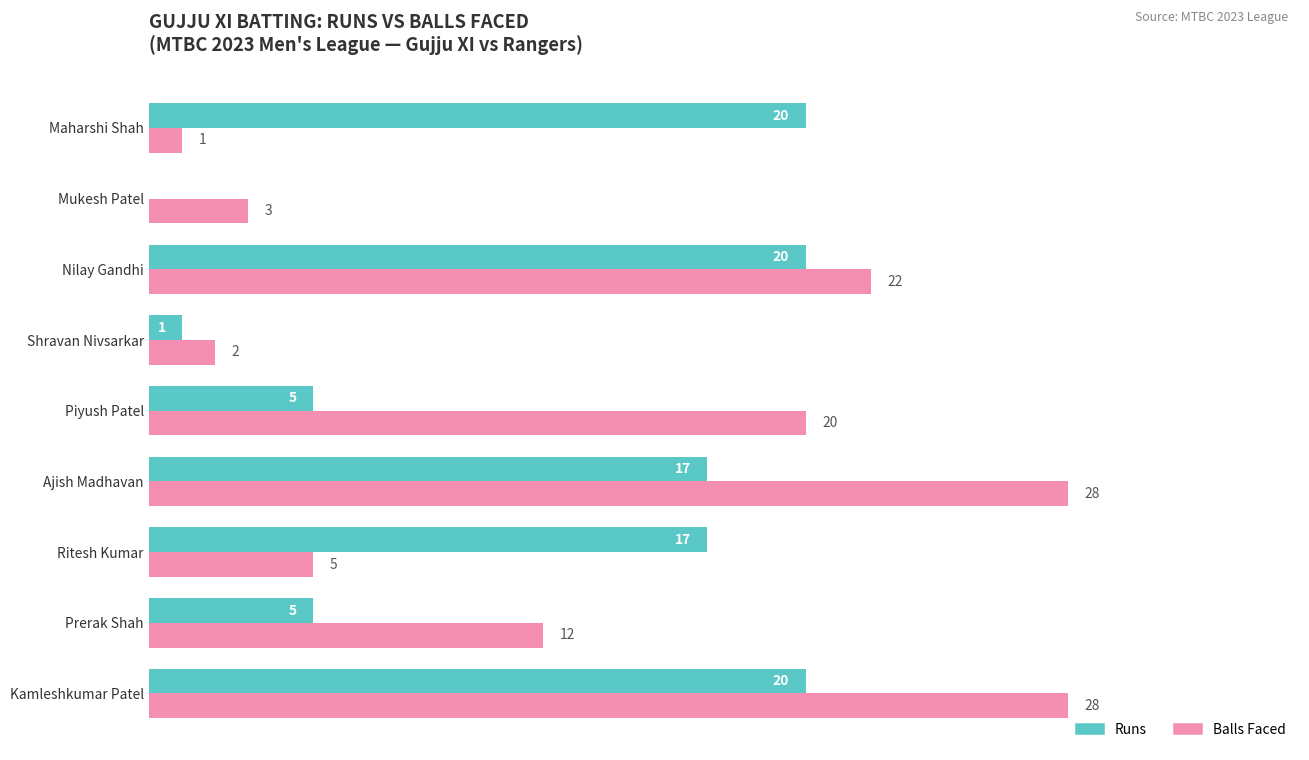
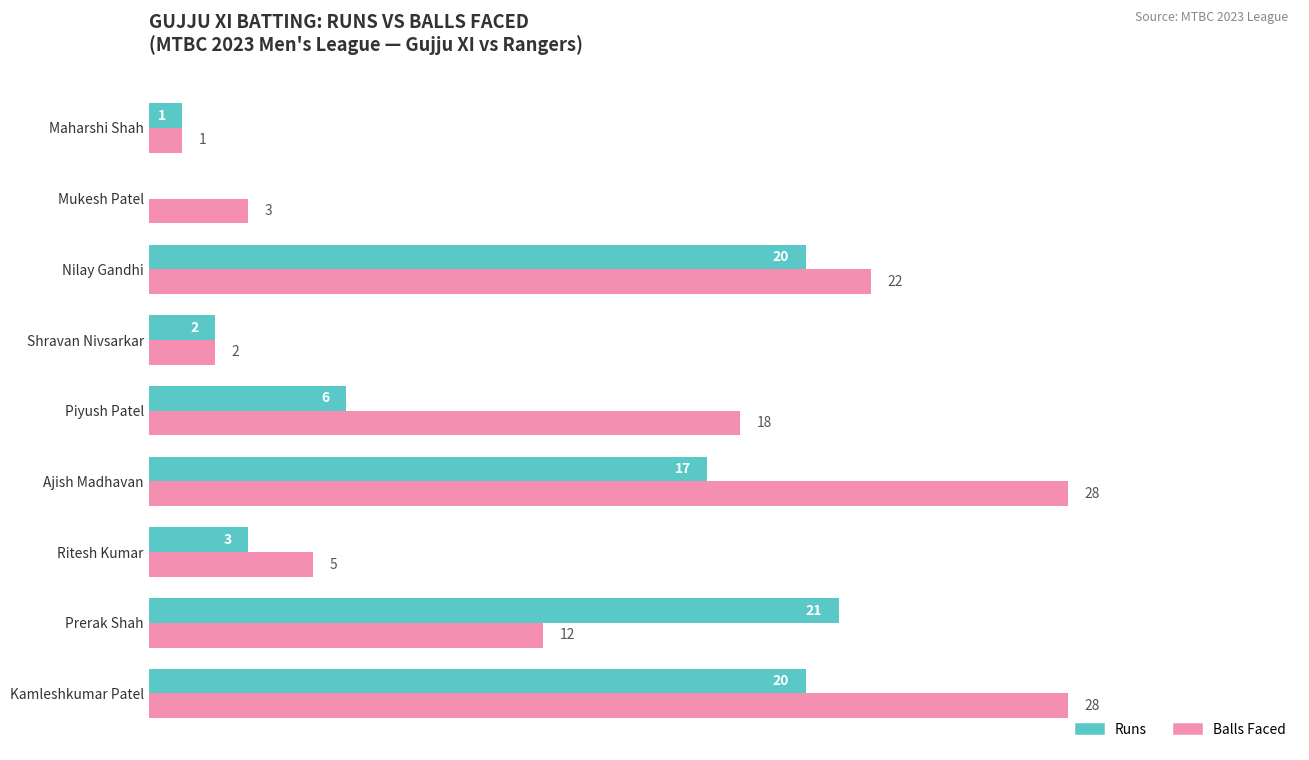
Runs, Maharshi Shah: 20 -> 1
Runs, Shravan Nivsarkar: 1 -> 2
Runs, Piyush Patel: 5 -> 6
Balls Faced, Piyush Patel: 20 -> 18
Runs, Ritesh Kumar: 17 -> 3
Runs, Prerak Shah: 5 -> 21
